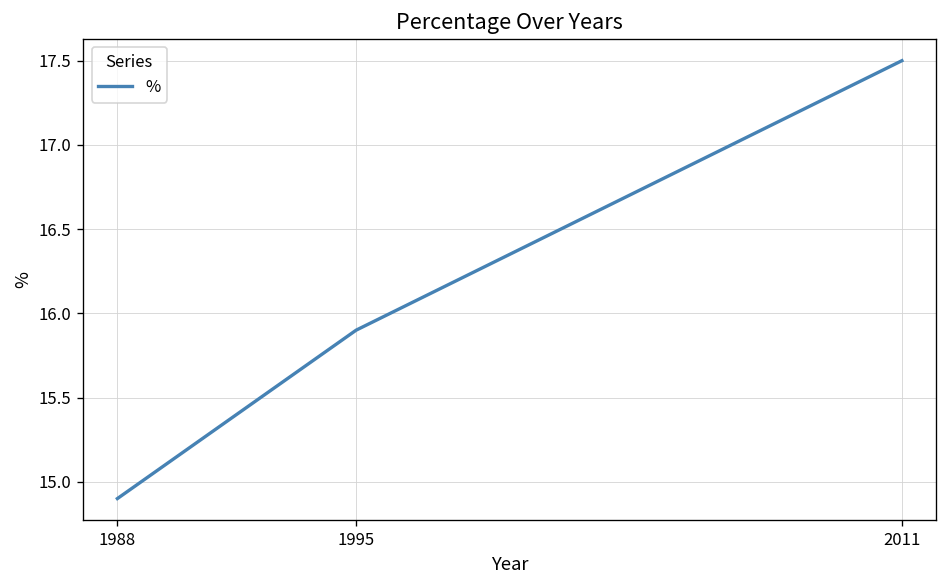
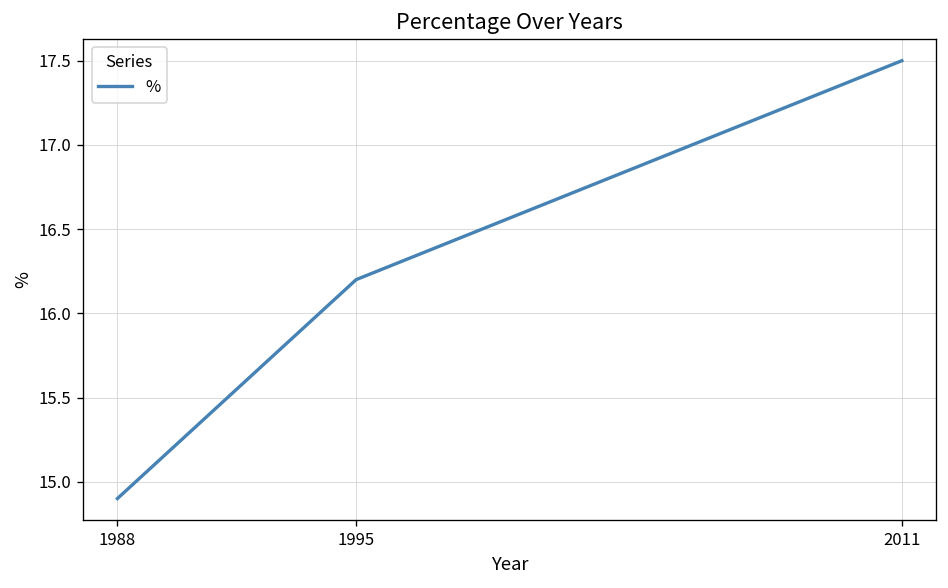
1995: 15.9 -> 16.2
